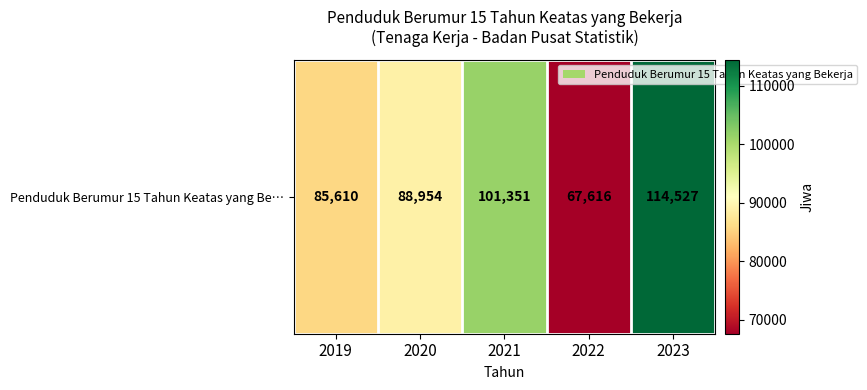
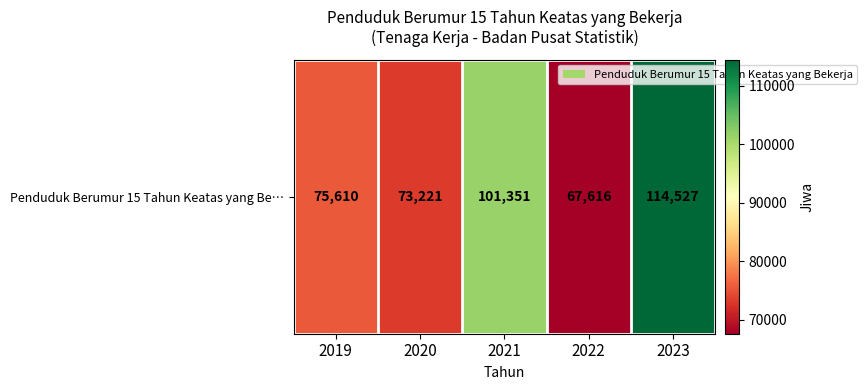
Penduduk Berumur 15 Tahun Keatas yang Be…, 2019: 85,610 -> 75,610
Penduduk Berumur 15 Tahun Keatas yang Be…, 2020: 88,954 -> 73,221
